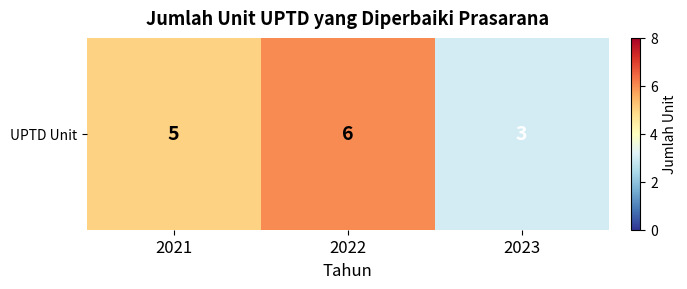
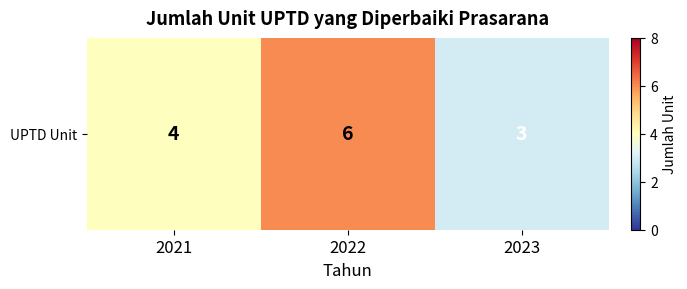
UPTD Unit, 2021: 5 -> 4
